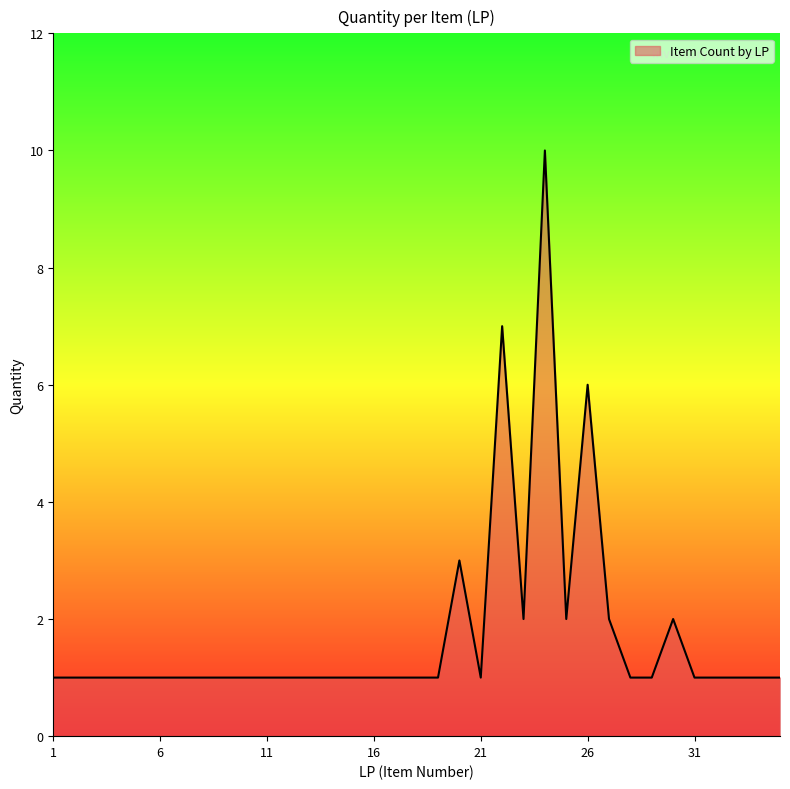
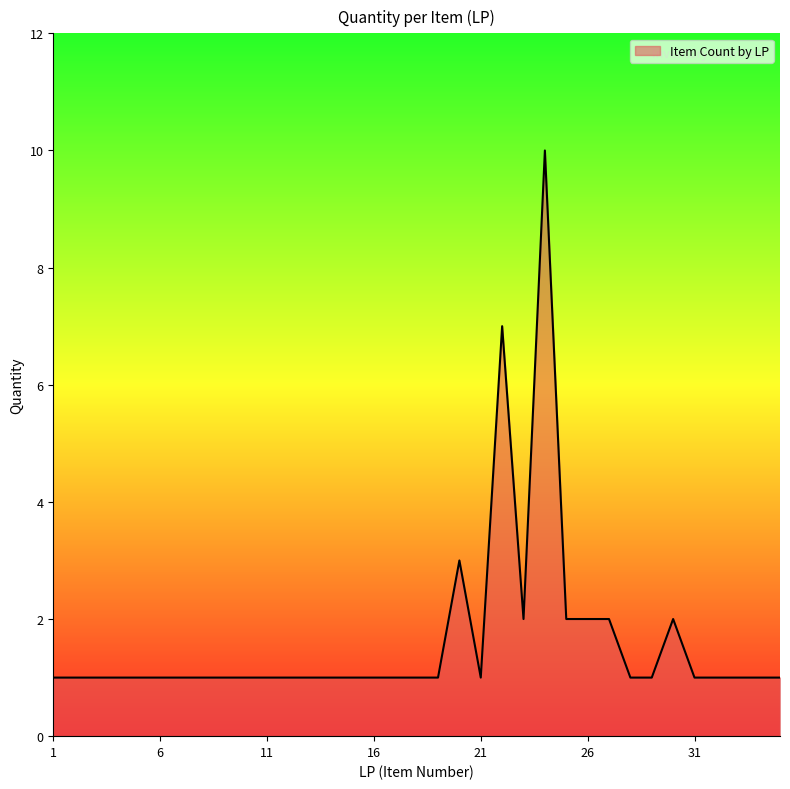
26: 6 -> 2
